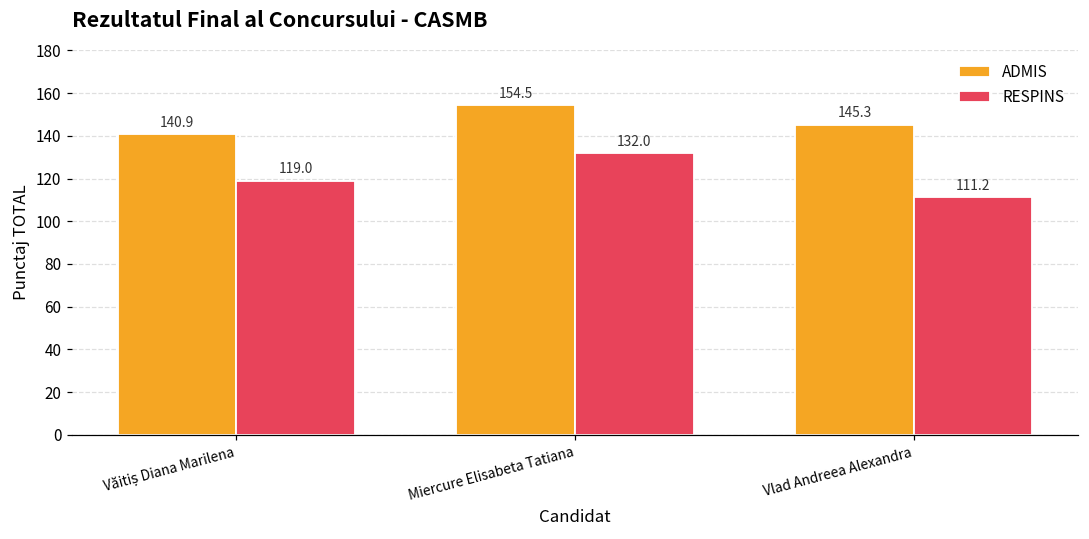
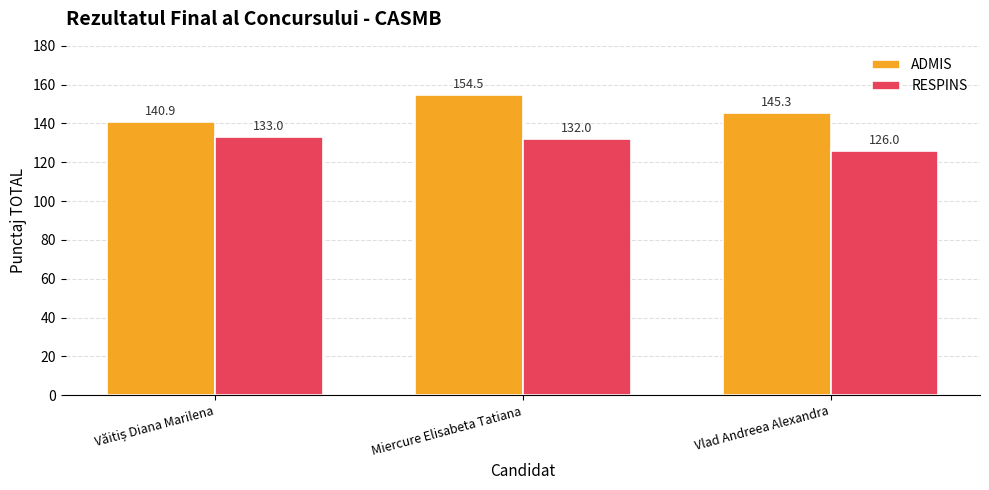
RESPINS, Văitiș Diana Marilena: 119.0 -> 133.0
RESPINS, Vlad Andreea Alexandra: 111.2 -> 126.0
